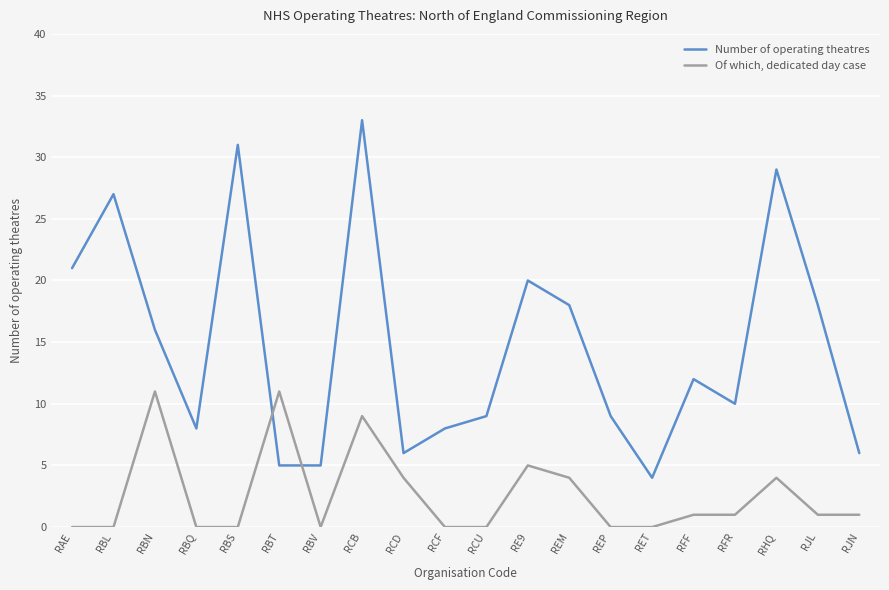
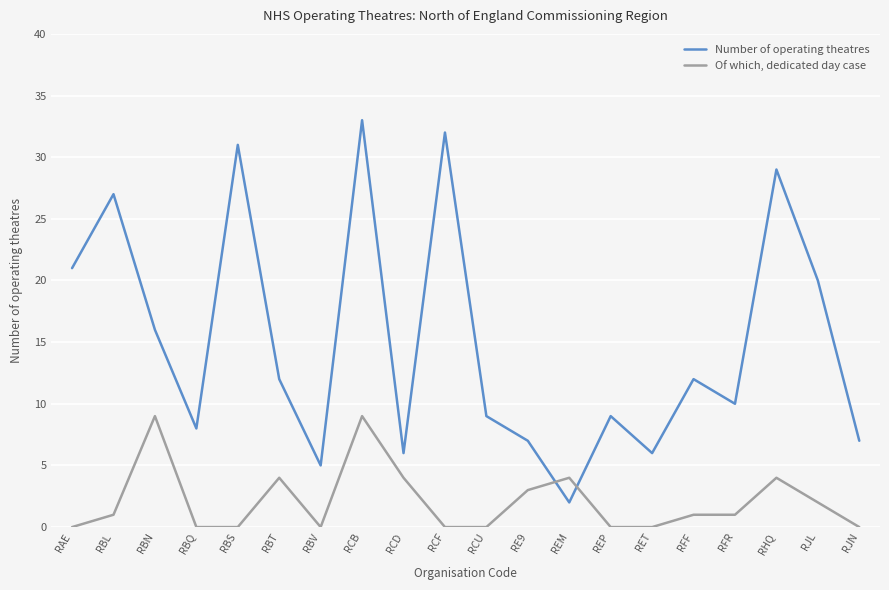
Of which, dedicated day case, RBL: 0 -> 1
Of which, dedicated day case, RBN: 11 -> 9
Number of operating theatres, RBT: 5 -> 12
Of which, dedicated day case, RBT: 11 -> 4
Number of operating theatres, RCF: 8 -> 32
Number of operating theatres, RE9: 20 -> 7
Of which, dedicated day case, RE9: 5 -> 3
Number of operating theatres, REM: 18 -> 2
Number of operating theatres, RET: 4 -> 6
Number of operating theatres, RJL: 18 -> 20
Of which, dedicated day case, RJL: 1 -> 2
Number of operating theatres, RJN: 6 -> 7
Of which, dedicated day case, RJN: 1 -> 0
